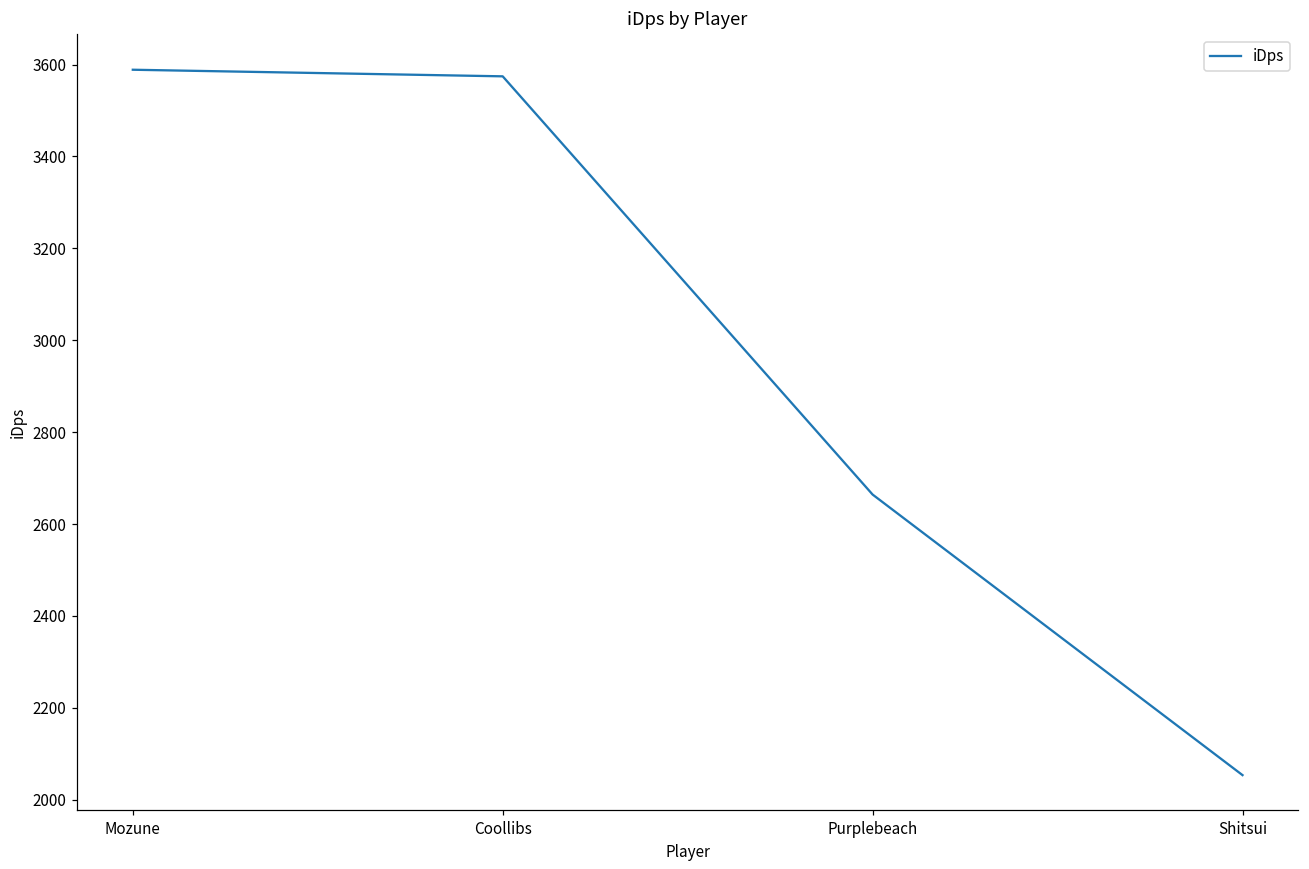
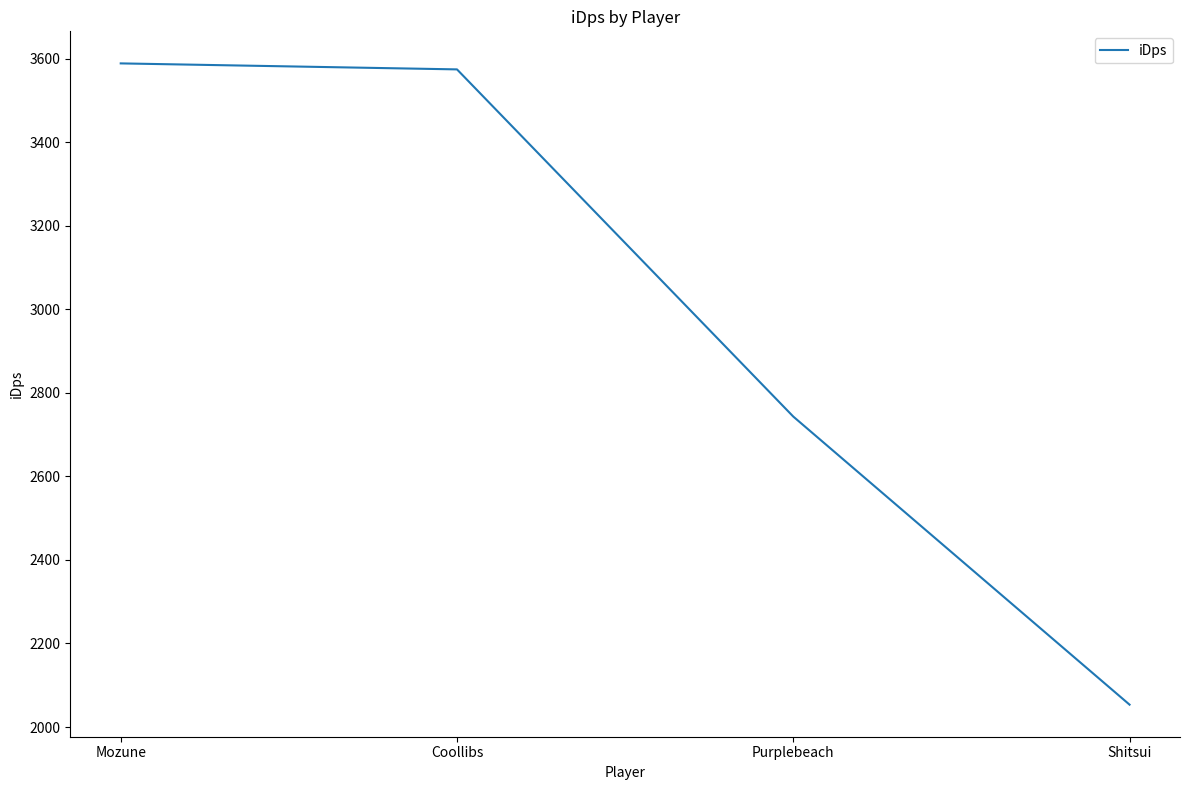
Purplebeach: 2660 -> 2740
